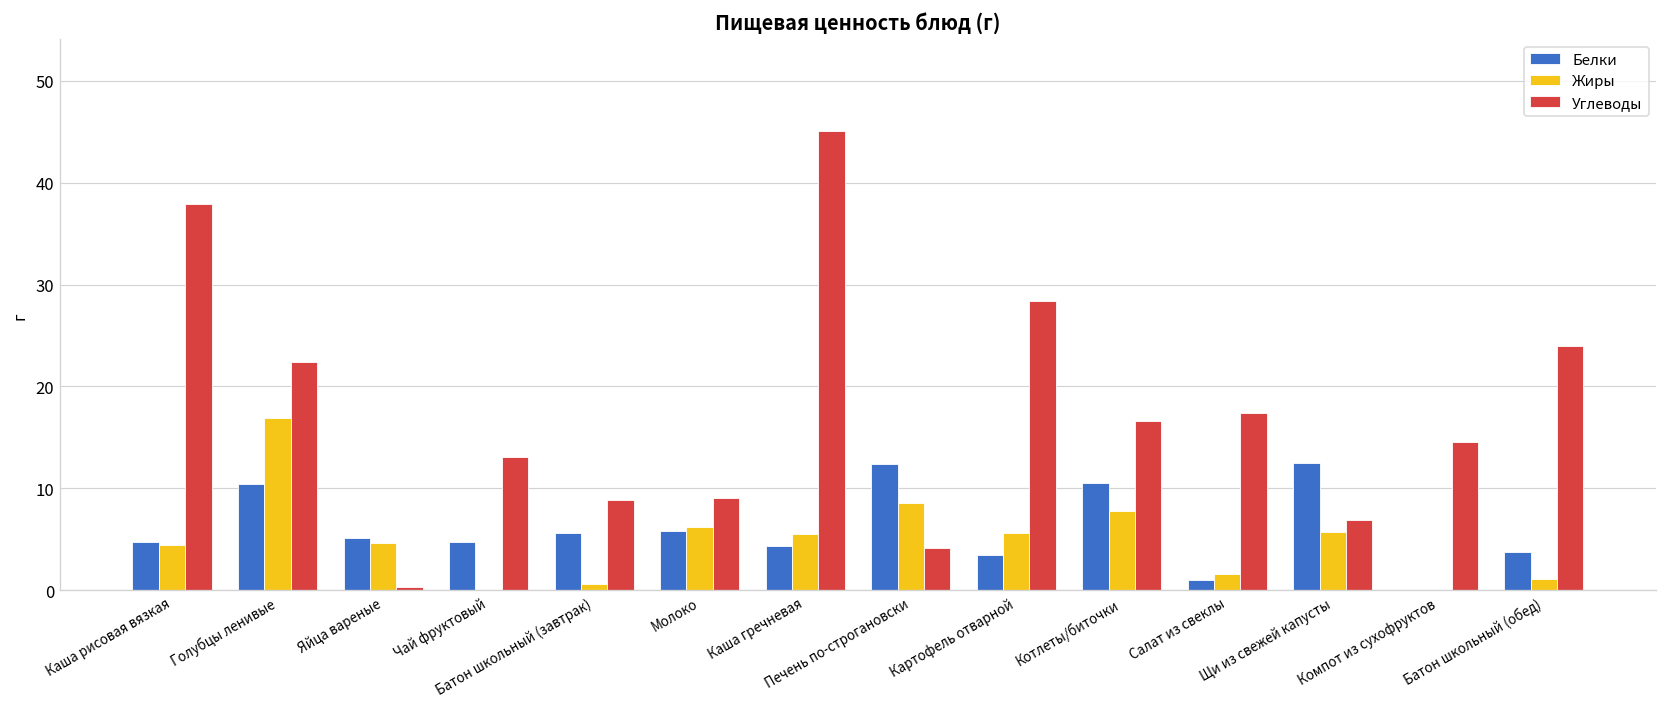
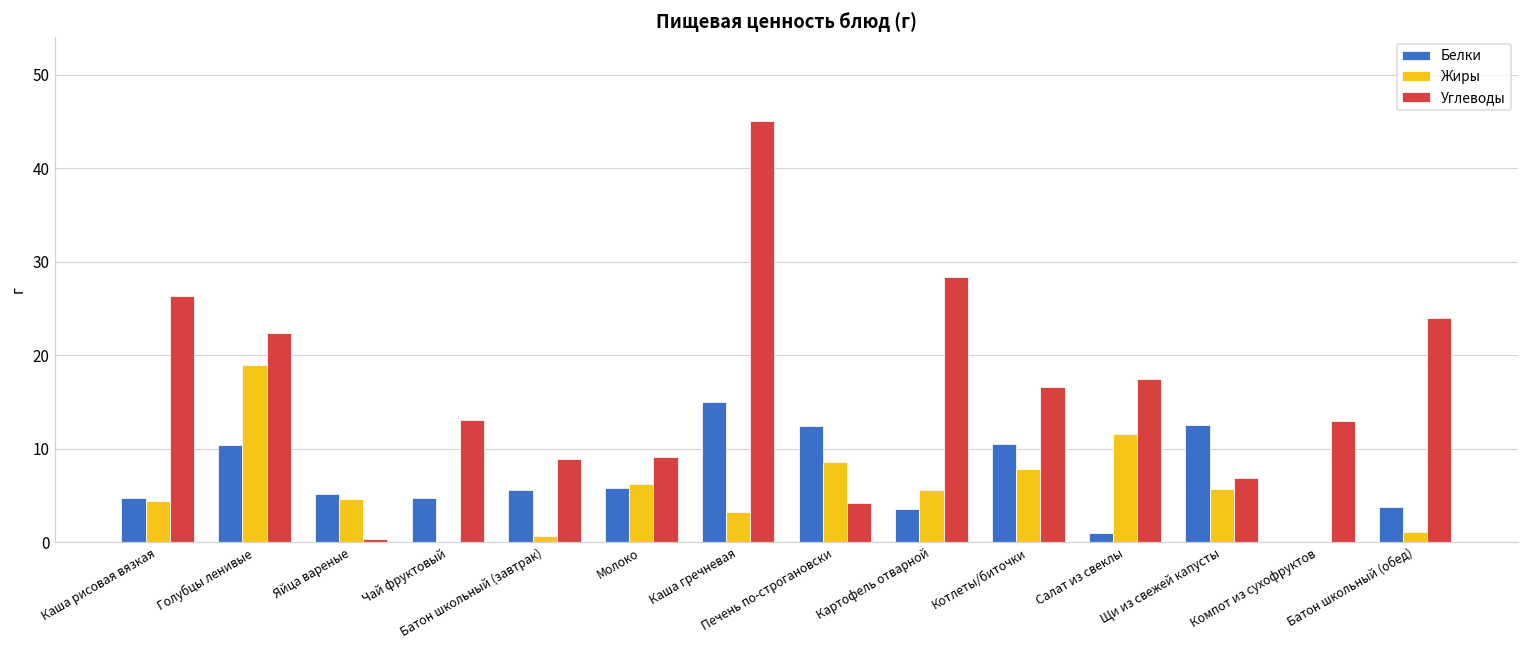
Углеводы, Каша рисовая вязкая: 38 -> 26
Жиры, Голубцы ленивые: 17 -> 19
Белки, Каша гречневая: 4 -> 15
Жиры, Каша гречневая: 6 -> 3
Жиры, Салат из свеклы: 2 -> 12
Углеводы, Компот из сухофруктов: 15 -> 13
